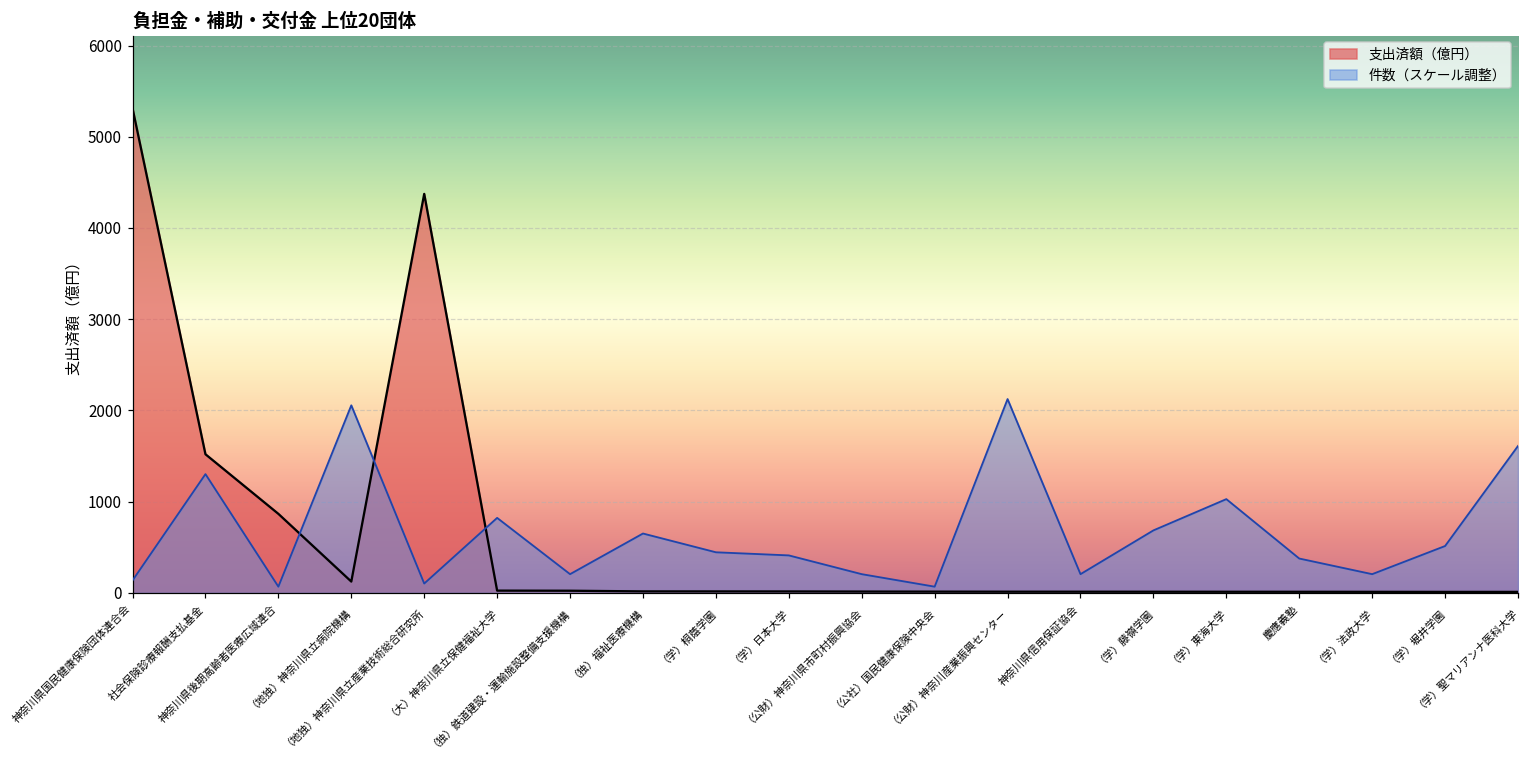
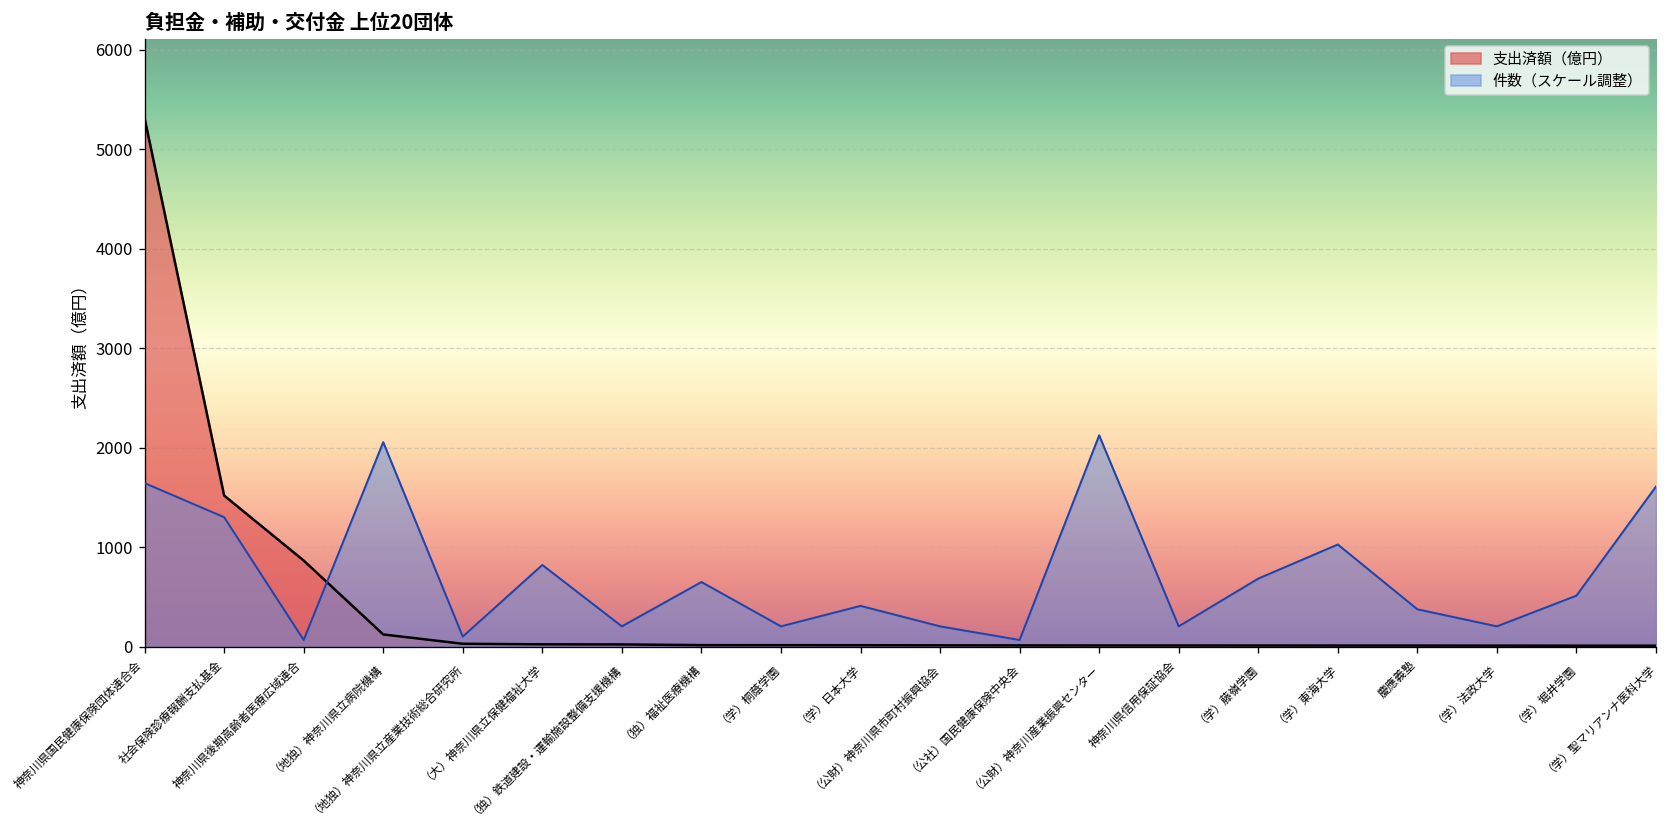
件数（スケール調整）, 神奈川県国民健康保険団体連合会: 100 -> 1600
支出済額（億円）, （地独）神奈川県立産業技術総合研究所: 4400 -> 0
件数（スケール調整）, （学）桐蔭学園: 400 -> 200
